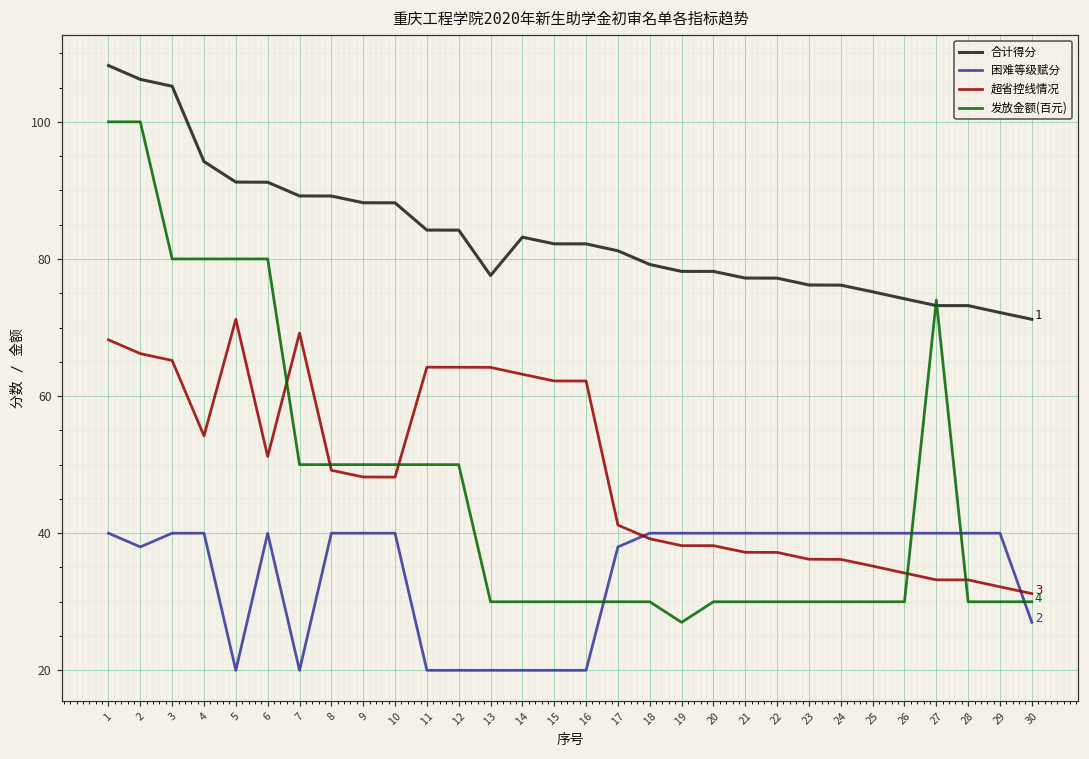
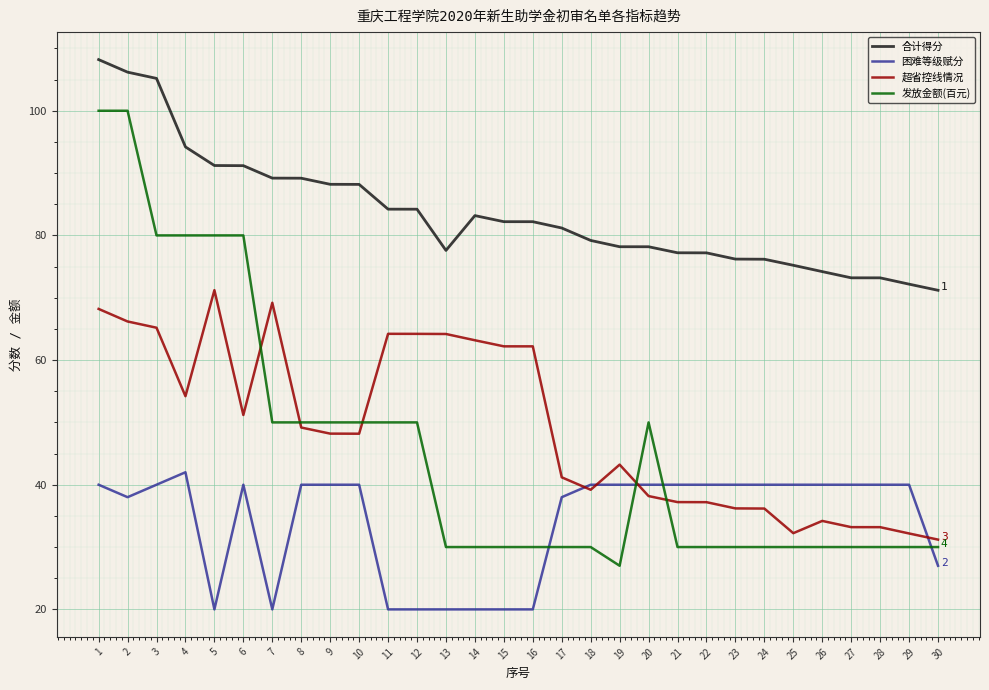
困难等级赋分, 4: 40 -> 42
超省控线情况, 19: 38 -> 43
发放金额(百元), 20: 30 -> 50
超省控线情况, 25: 35 -> 32
发放金额(百元), 27: 74 -> 30
